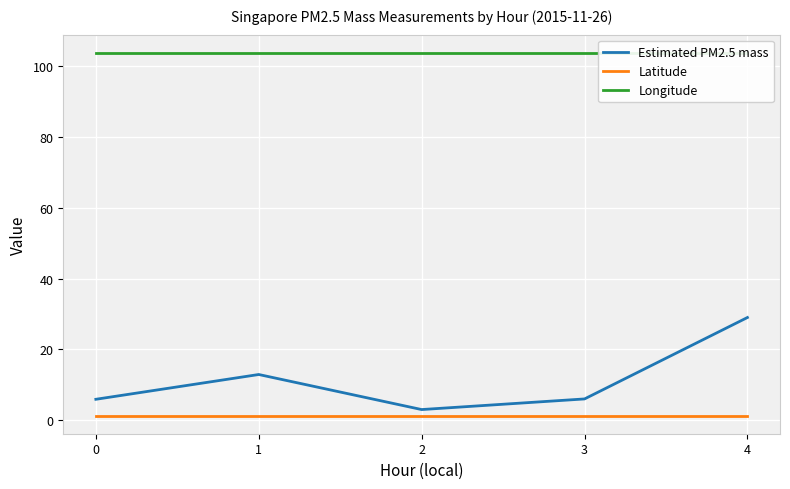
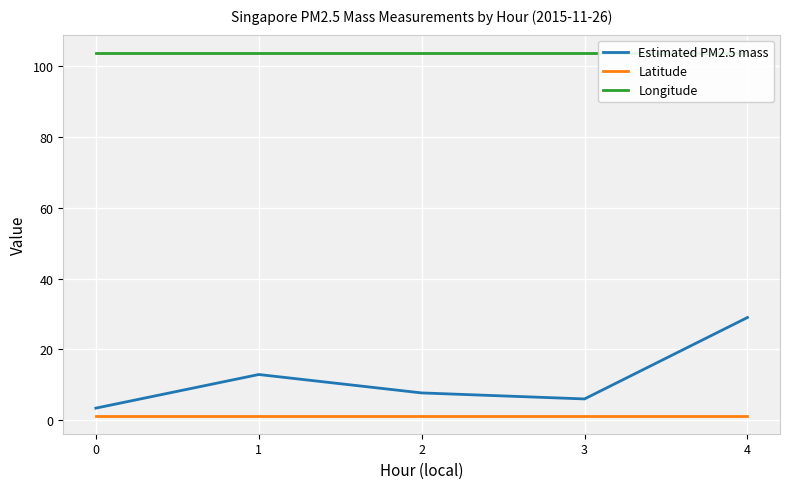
Estimated PM2.5 mass, 0: 6 -> 3
Estimated PM2.5 mass, 2: 3 -> 8
